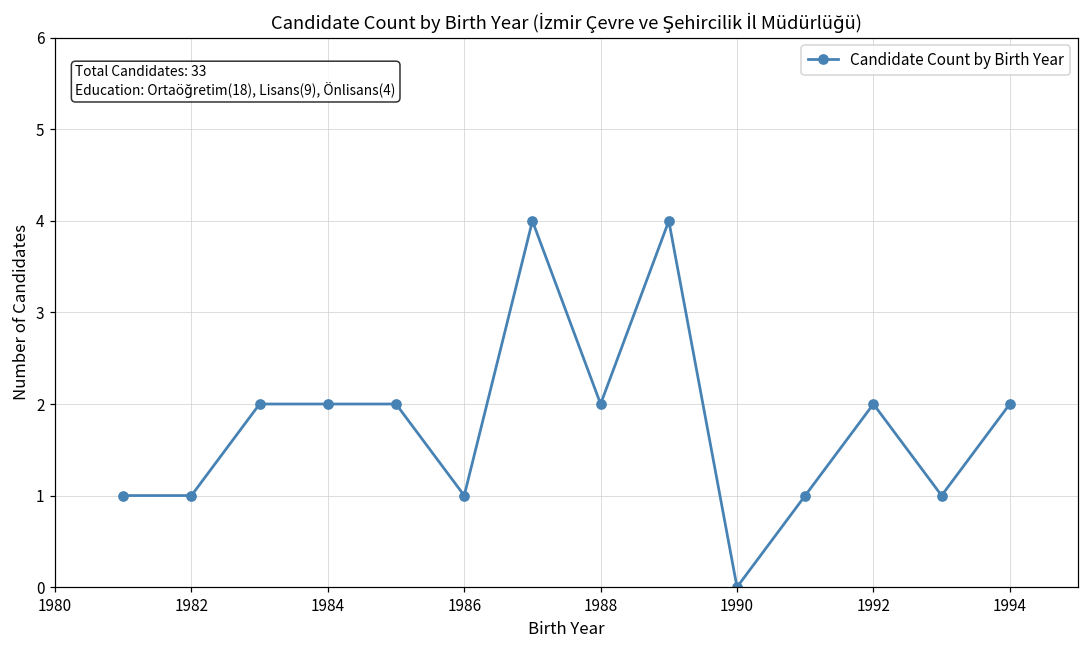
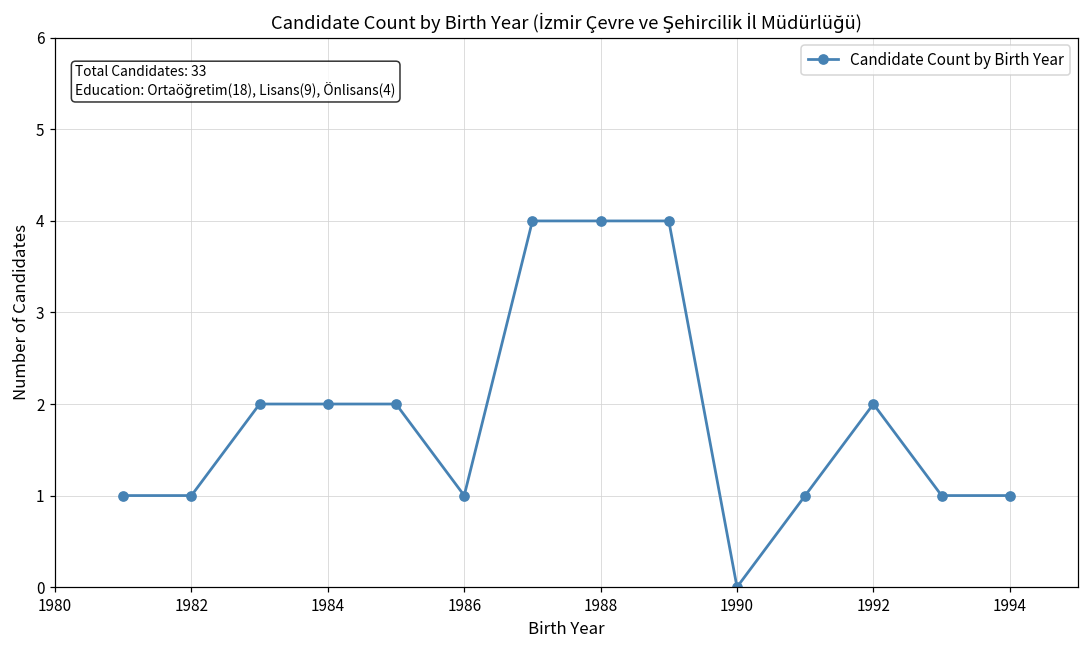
1988: 2 -> 4
1994: 2 -> 1
